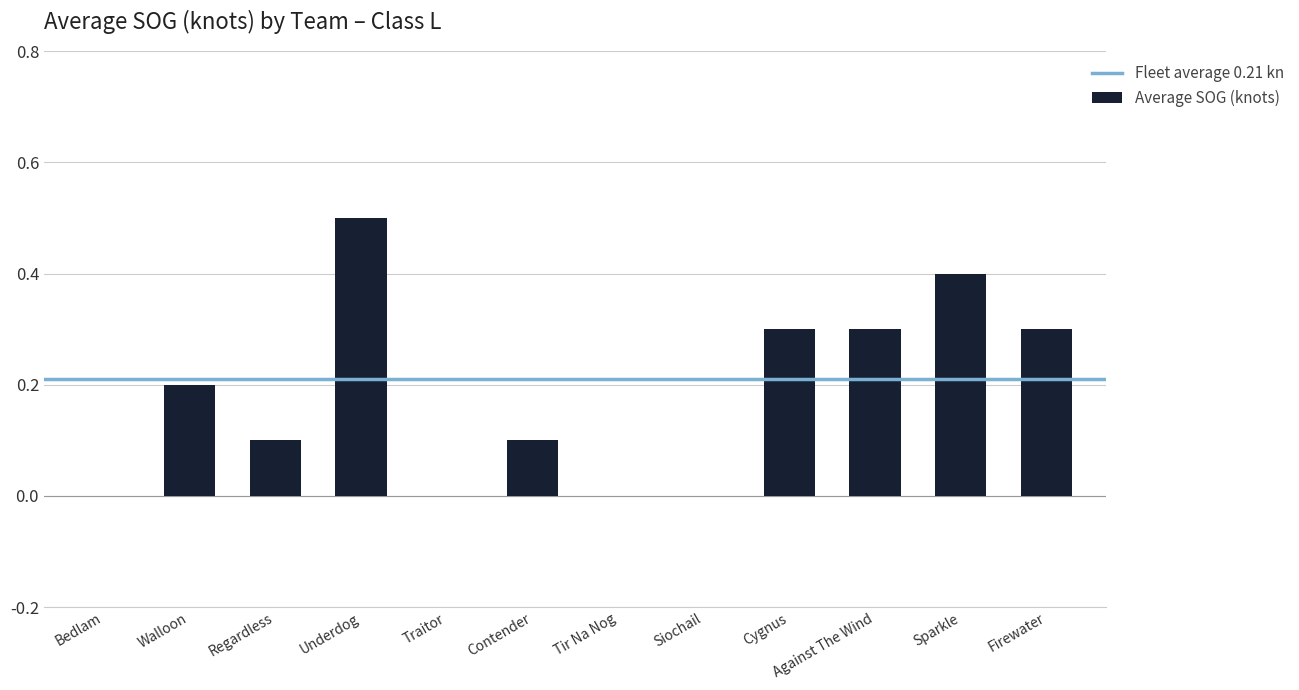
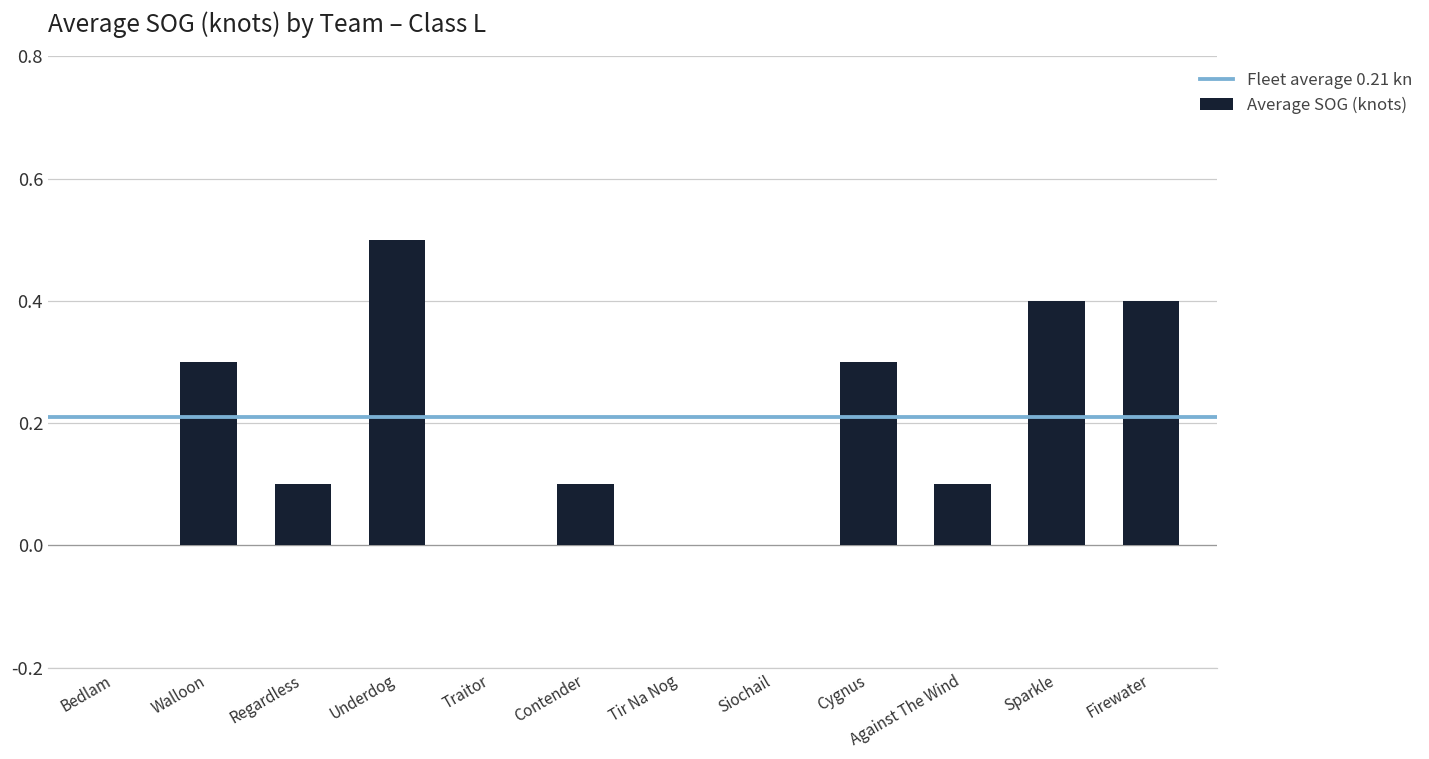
Walloon: 0.2 -> 0.3
Against The Wind: 0.3 -> 0.1
Firewater: 0.3 -> 0.4
